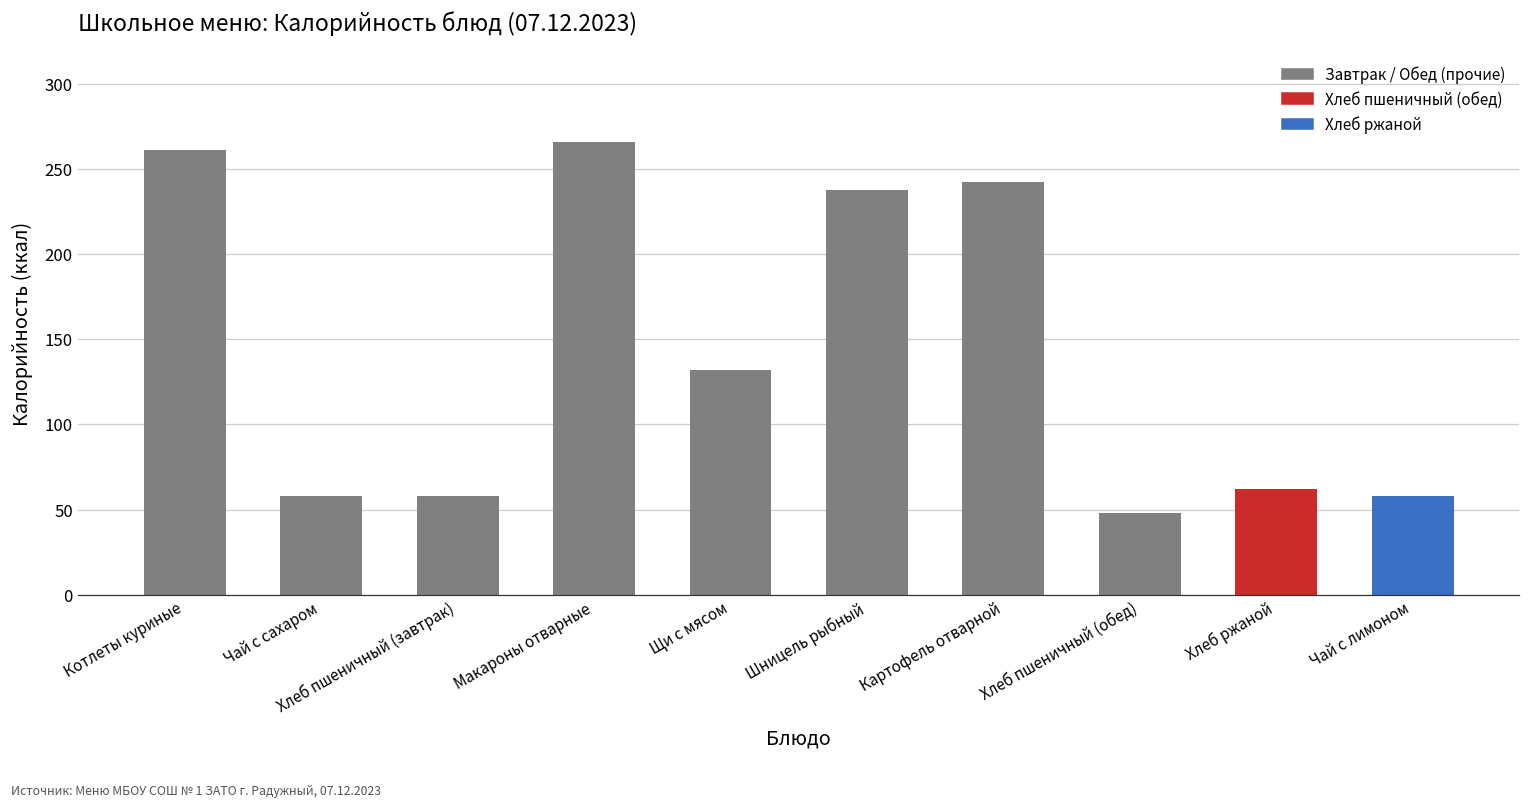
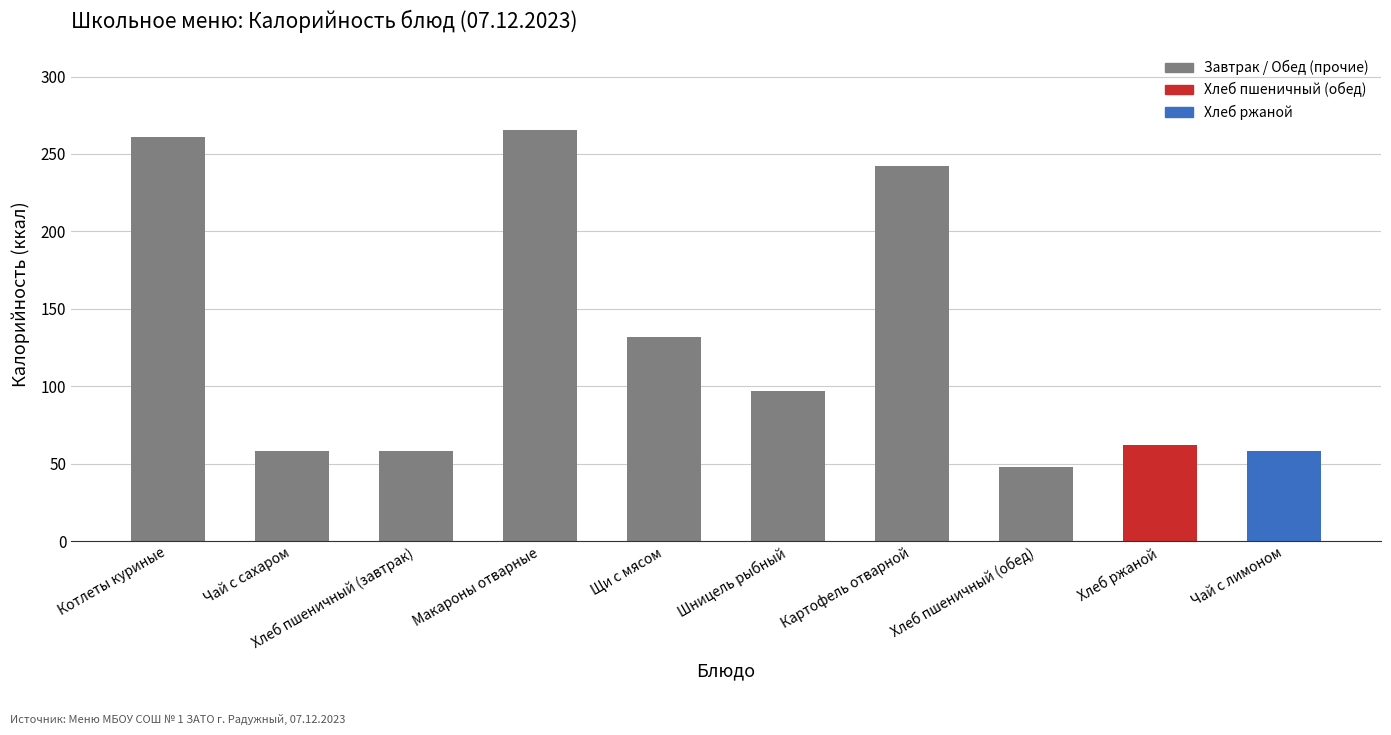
Шницель рыбный: 237 -> 97
